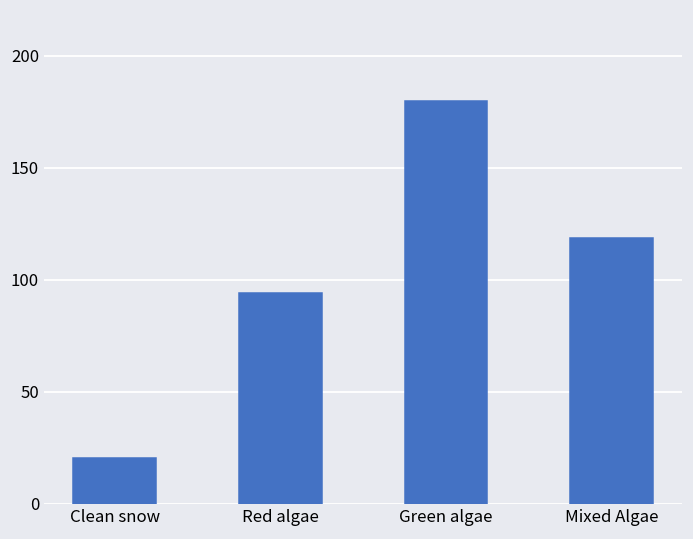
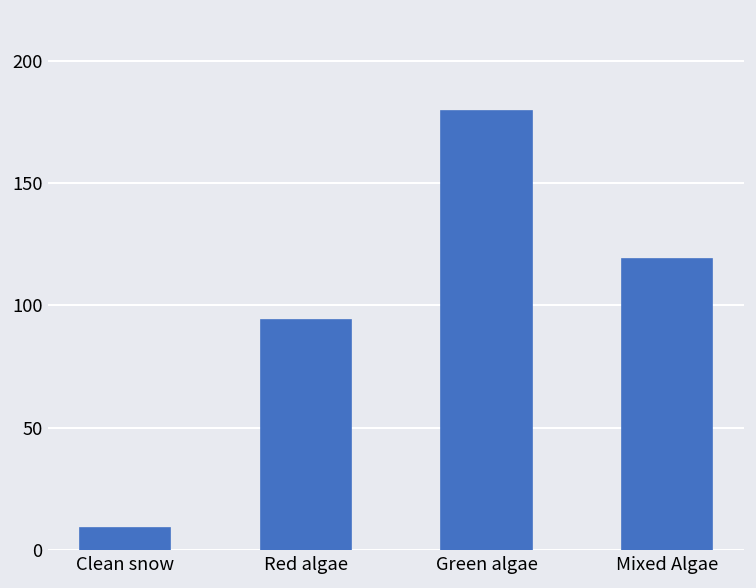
Clean snow: 20 -> 9
